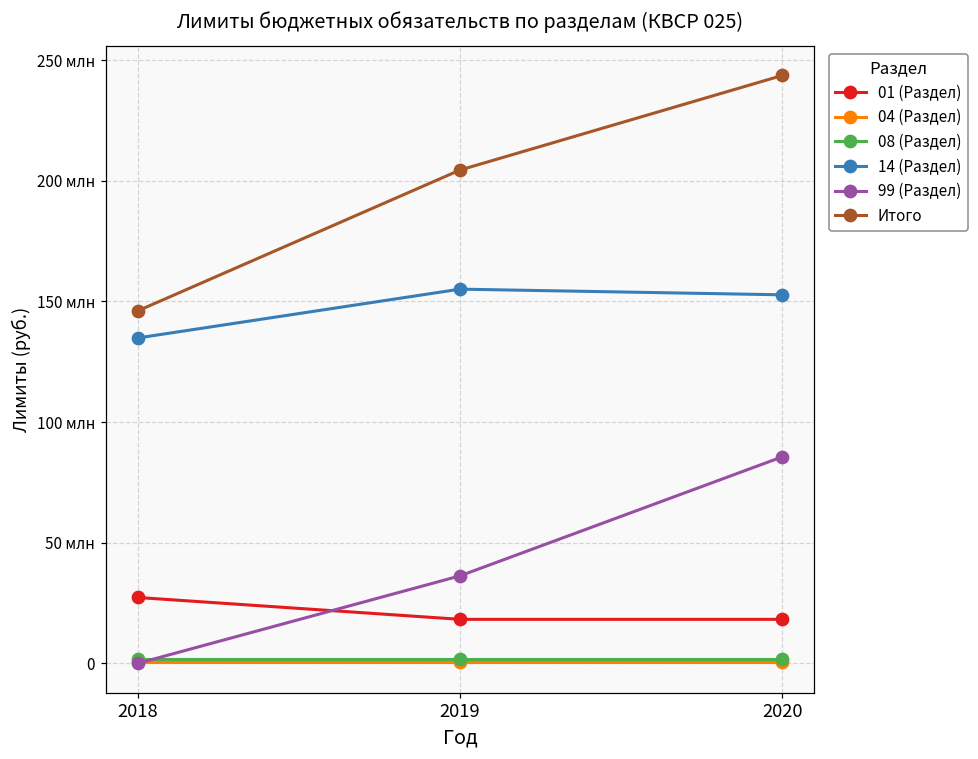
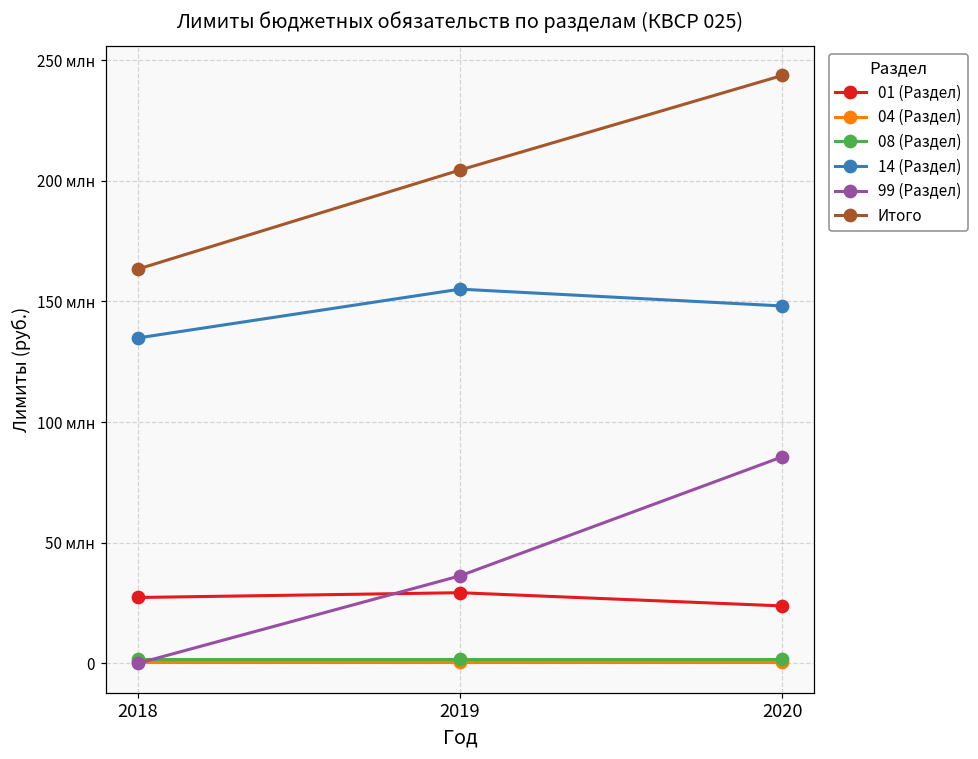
Итого, 2018: 146 млн -> 163 млн
01 (Раздел), 2019: 18 млн -> 29 млн
01 (Раздел), 2020: 18 млн -> 24 млн
14 (Раздел), 2020: 153 млн -> 148 млн
